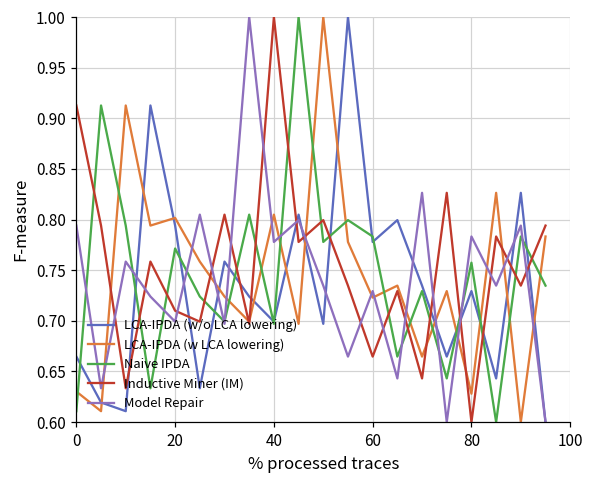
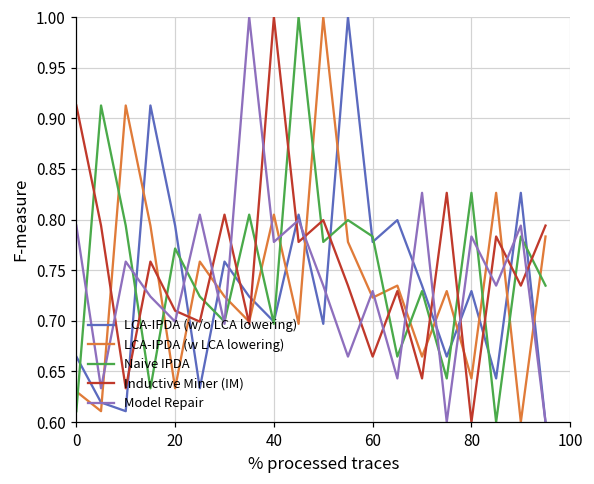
LCA-IPDA (w LCA lowering), 20: 0.80 -> 0.63
LCA-IPDA (w LCA lowering), 80: 0.63 -> 0.64
Naive IPDA, 80: 0.76 -> 0.83
